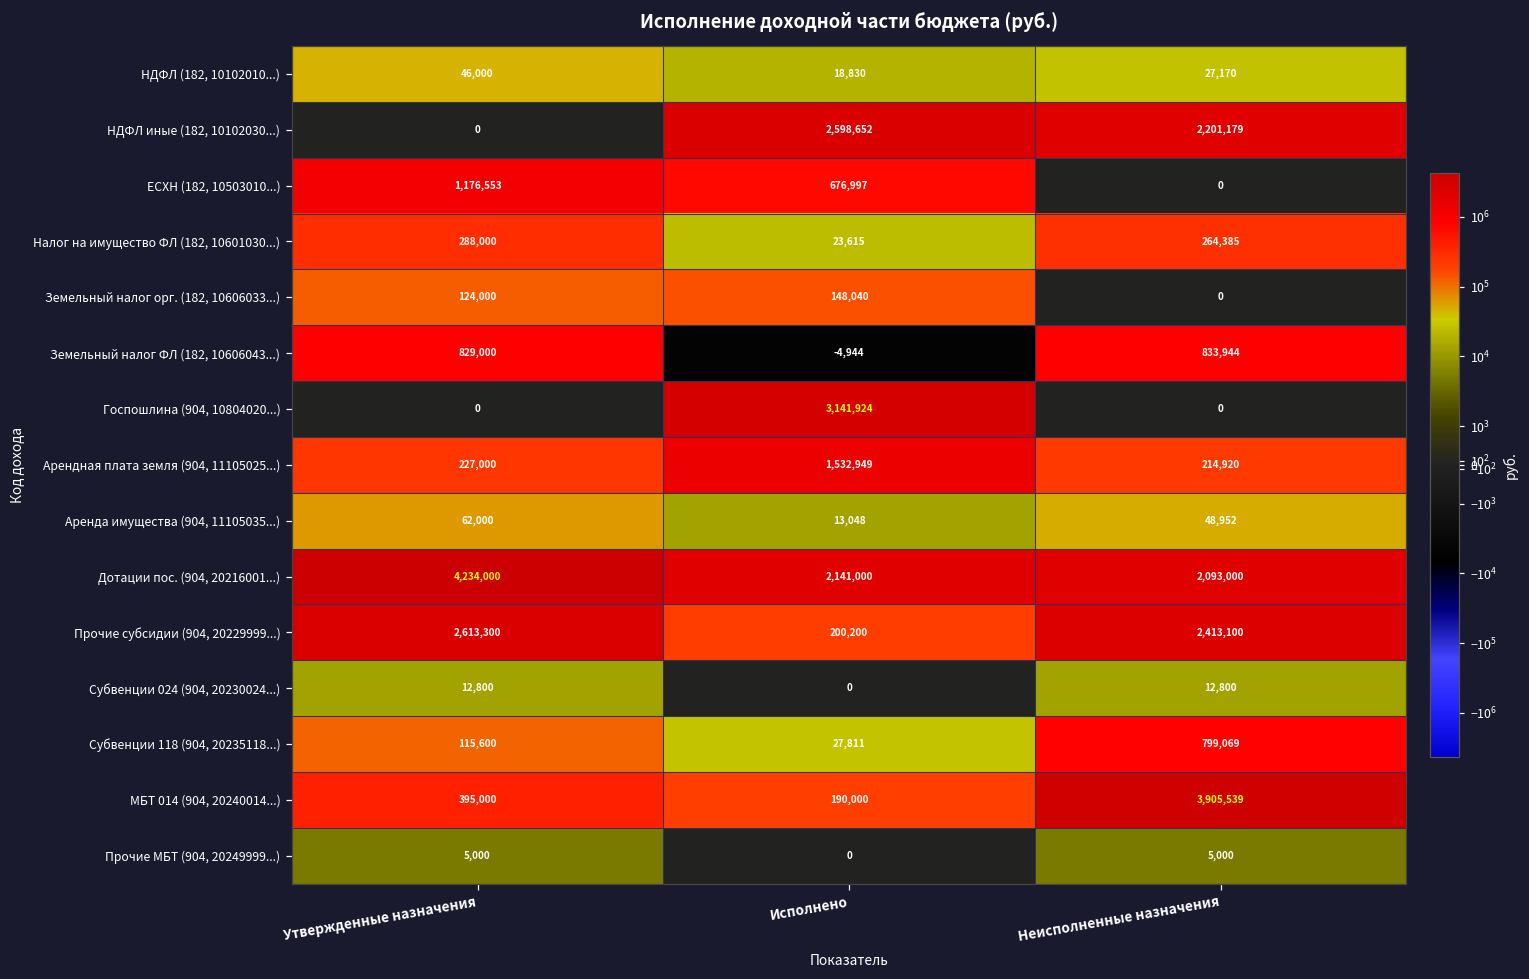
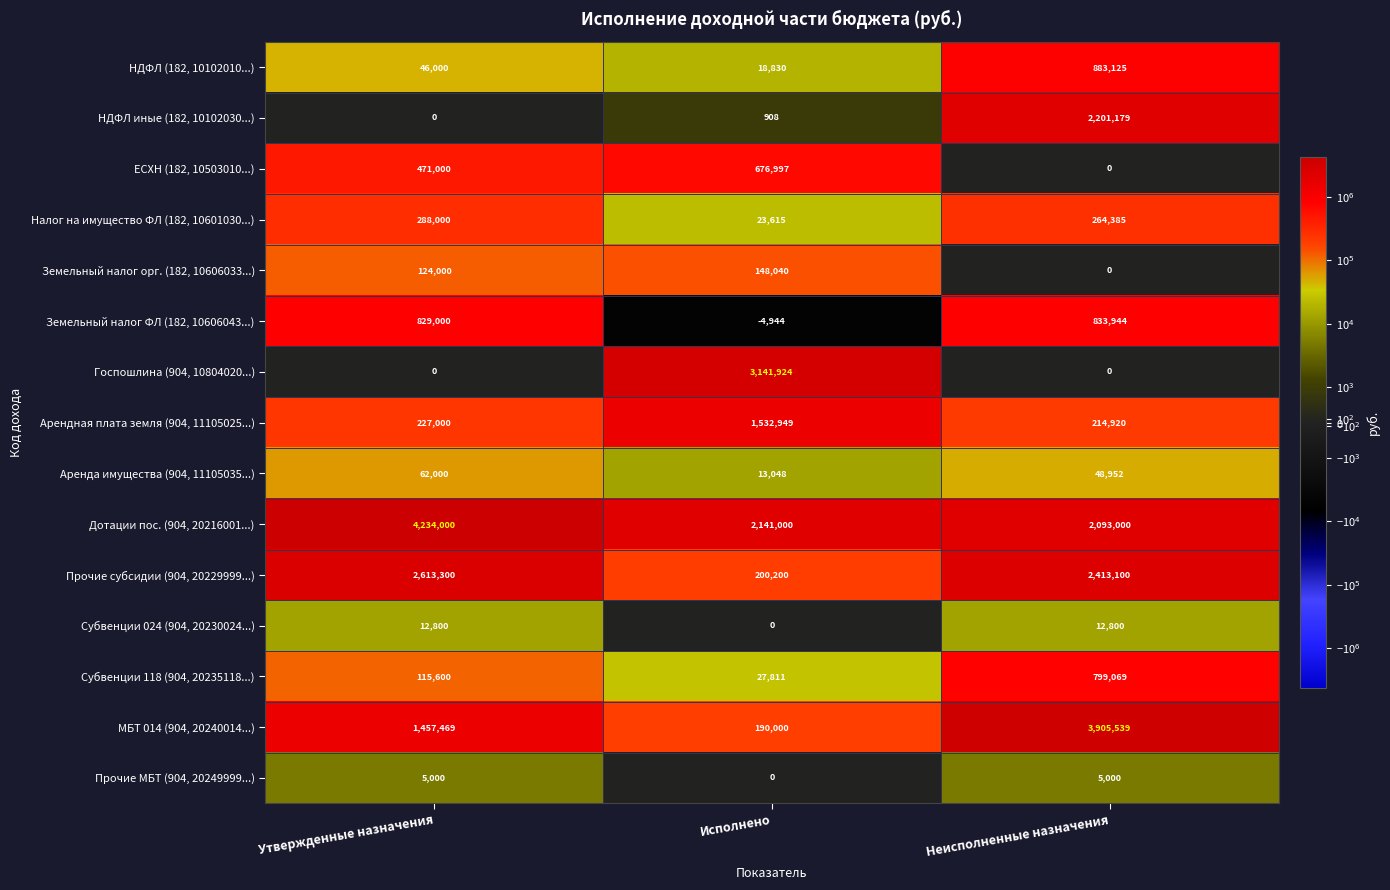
НДФЛ (182, 10102010...), Неисполненные назначения: 27,170 -> 883,125
НДФЛ иные (182, 10102030...), Исполнено: 2,598,652 -> 908
ЕСХН (182, 10503010...), Утвержденные назначения: 1,176,553 -> 471,000
МБТ 014 (904, 20240014...), Утвержденные назначения: 395,000 -> 1,457,469
